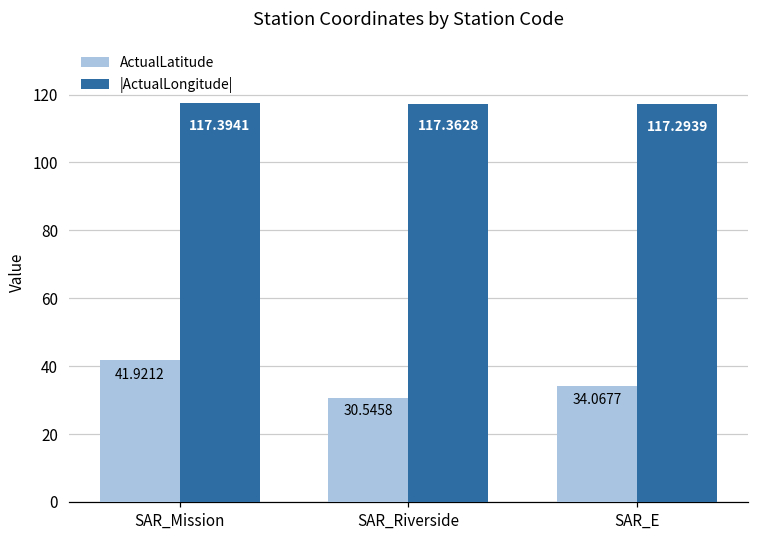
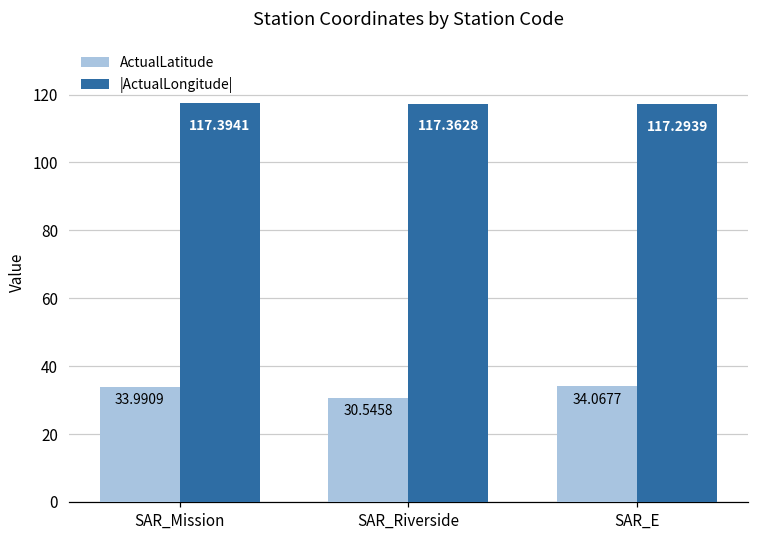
ActualLatitude, SAR_Mission: 41.9212 -> 33.9909
